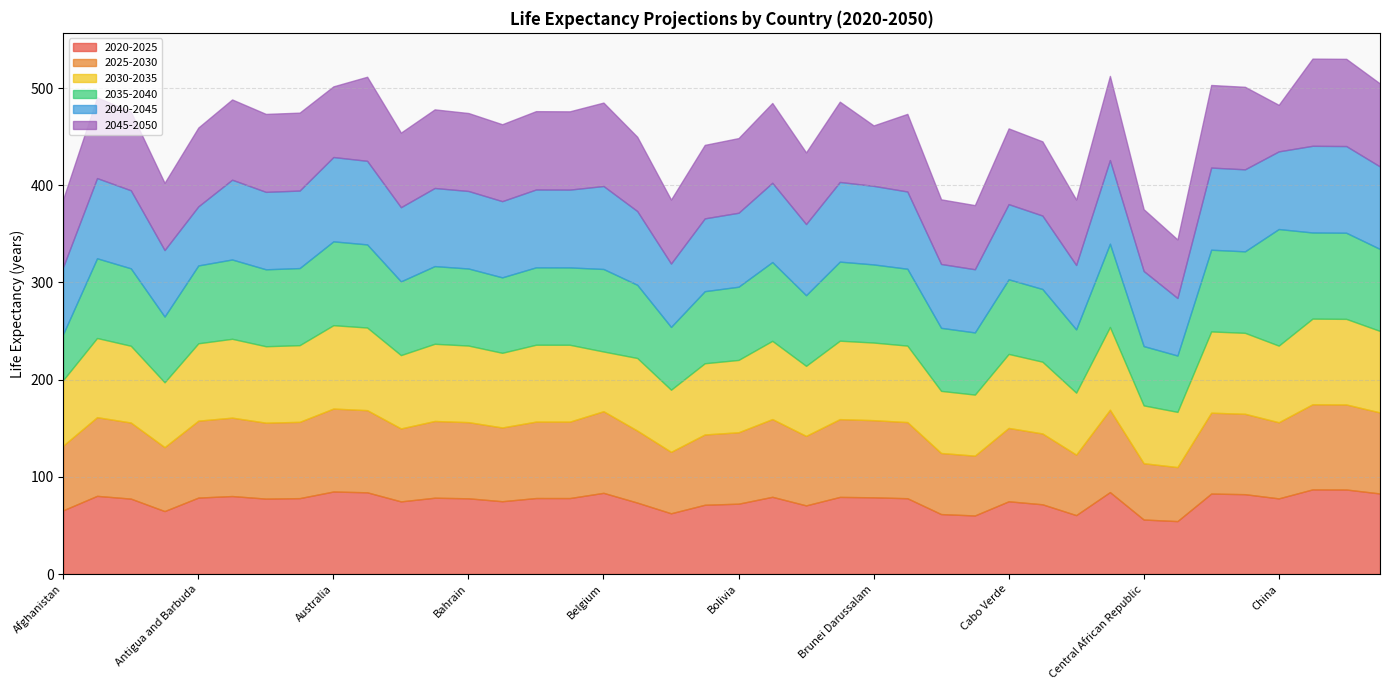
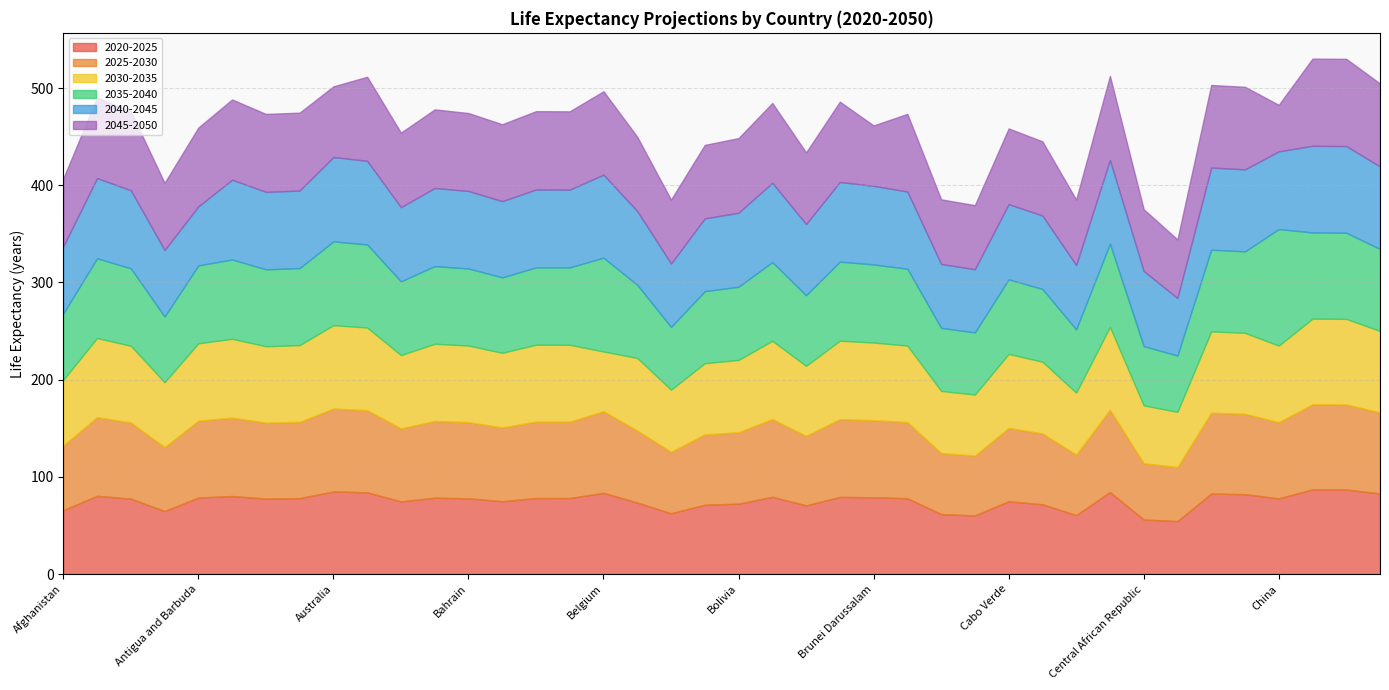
2035-2040, Afghanistan: 50 -> 70
2035-2040, Belgium: 80 -> 100
